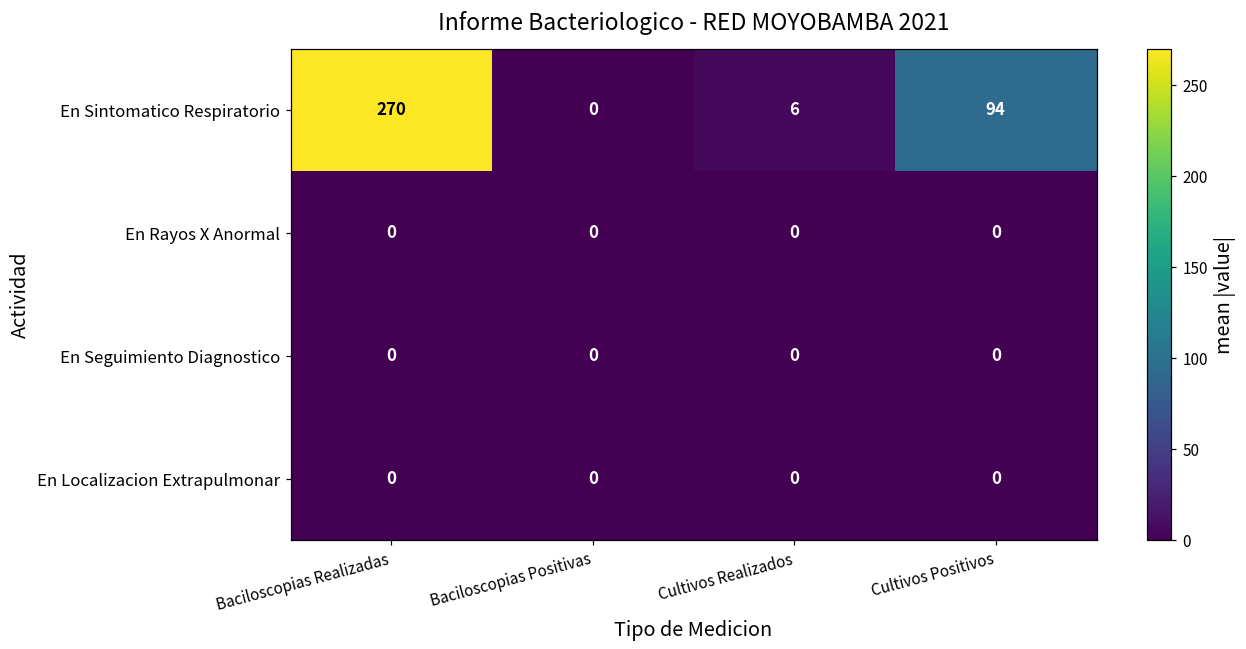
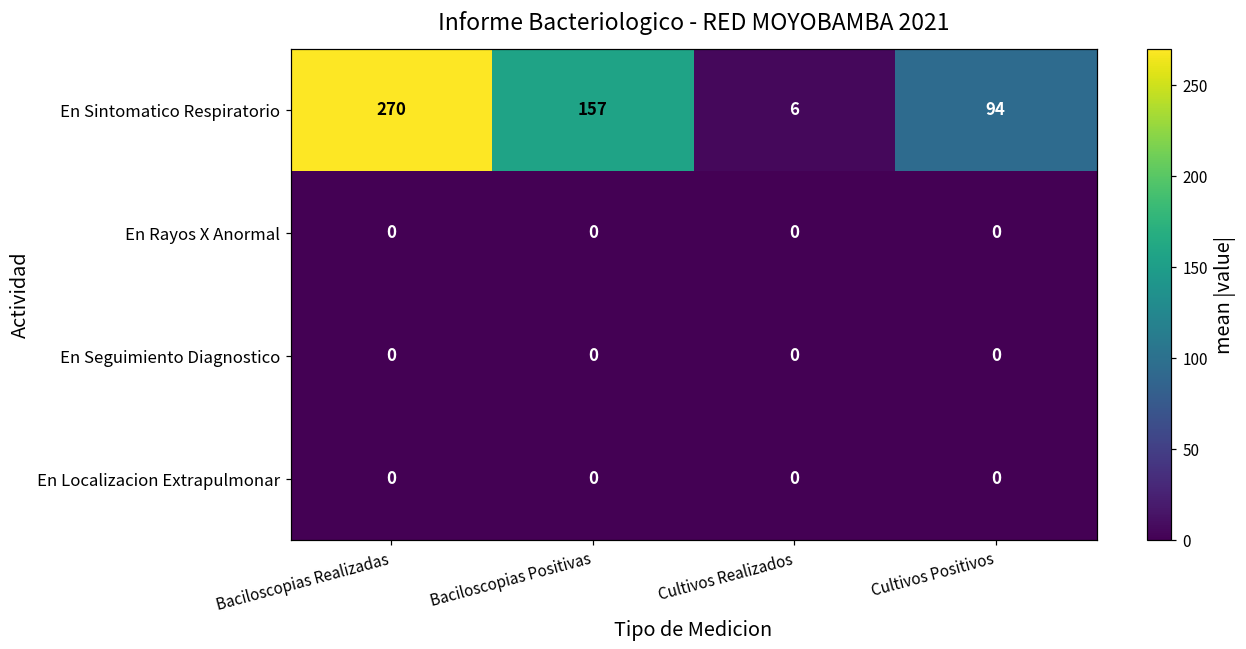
En Sintomatico Respiratorio, Baciloscopias Positivas: 0 -> 157
